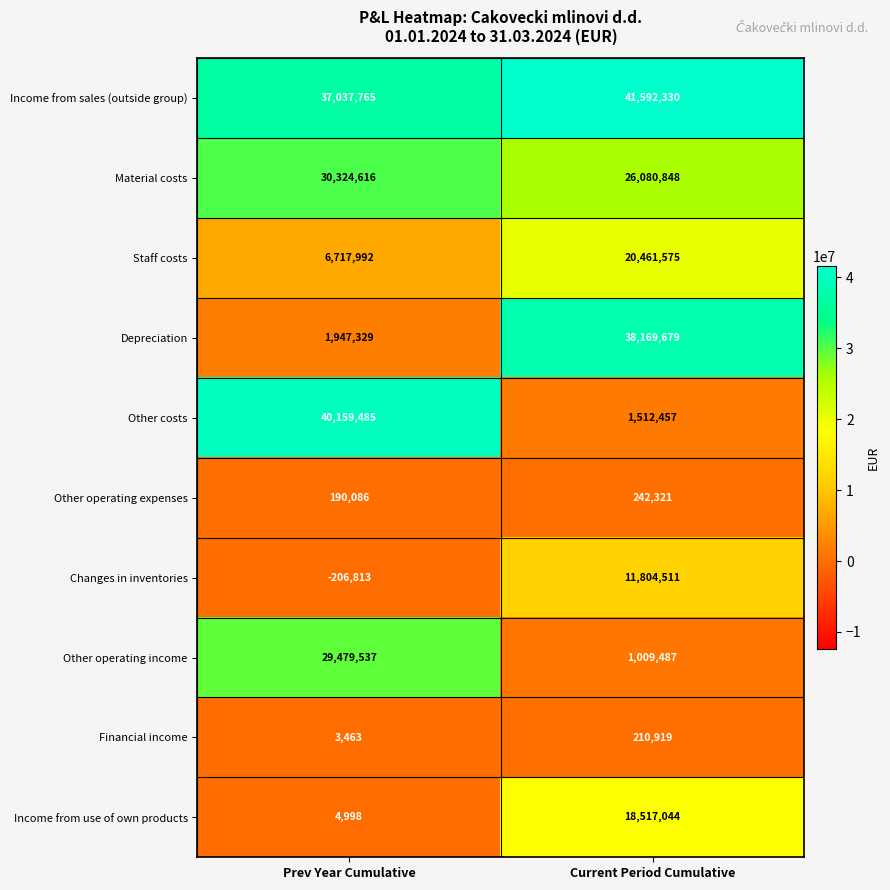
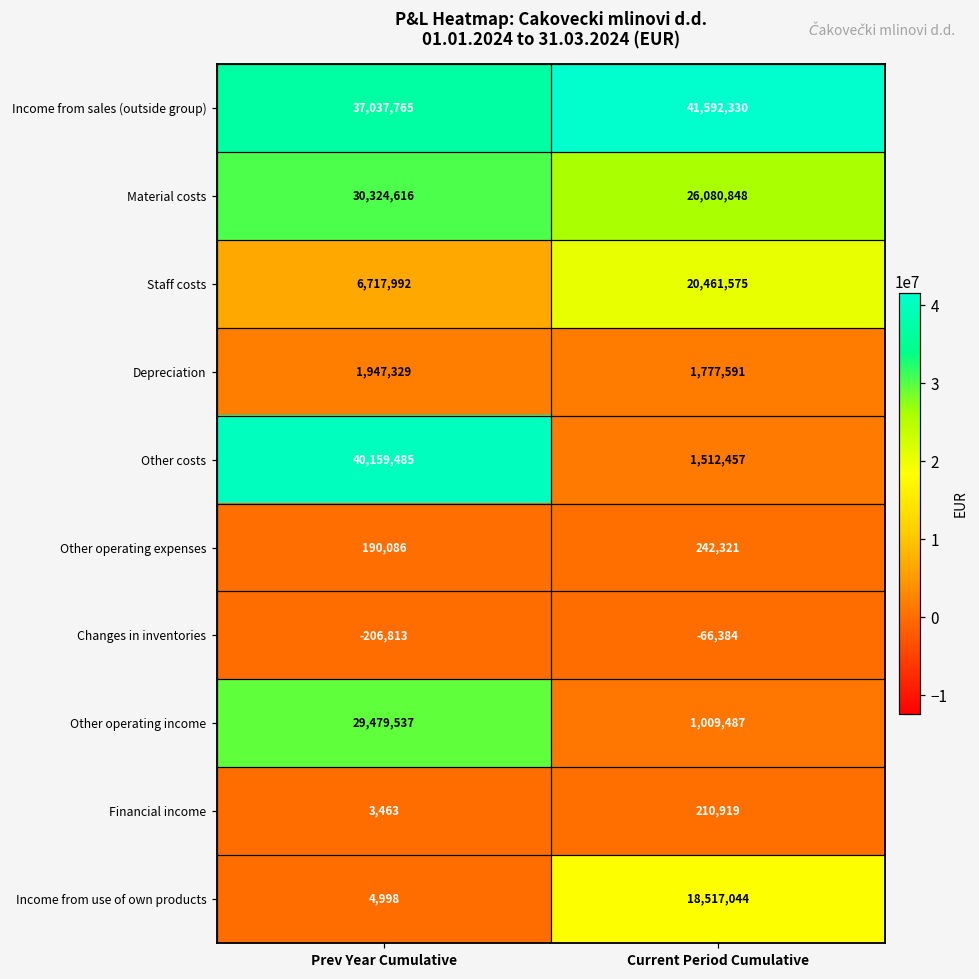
Depreciation, Current Period Cumulative: 38,169,679 -> 1,777,591
Changes in inventories, Current Period Cumulative: 11,804,511 -> -66,384
